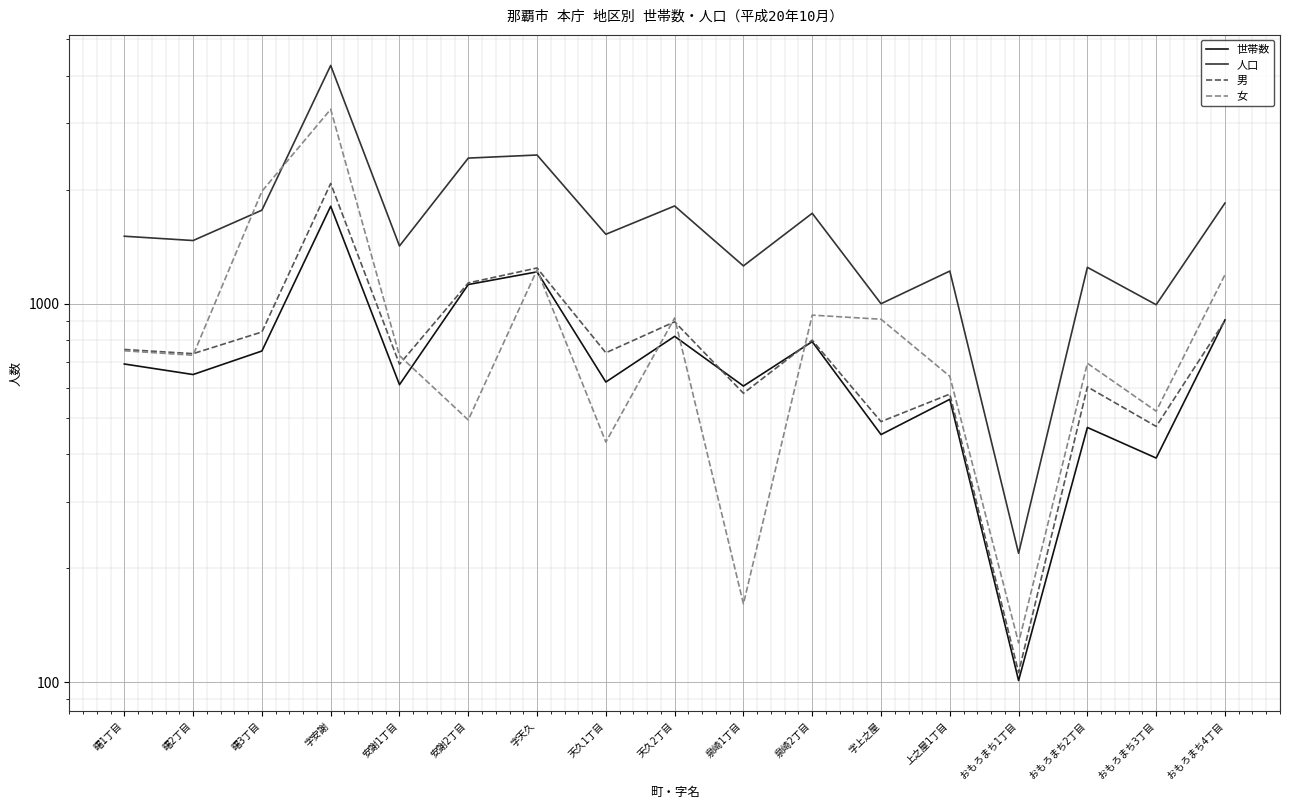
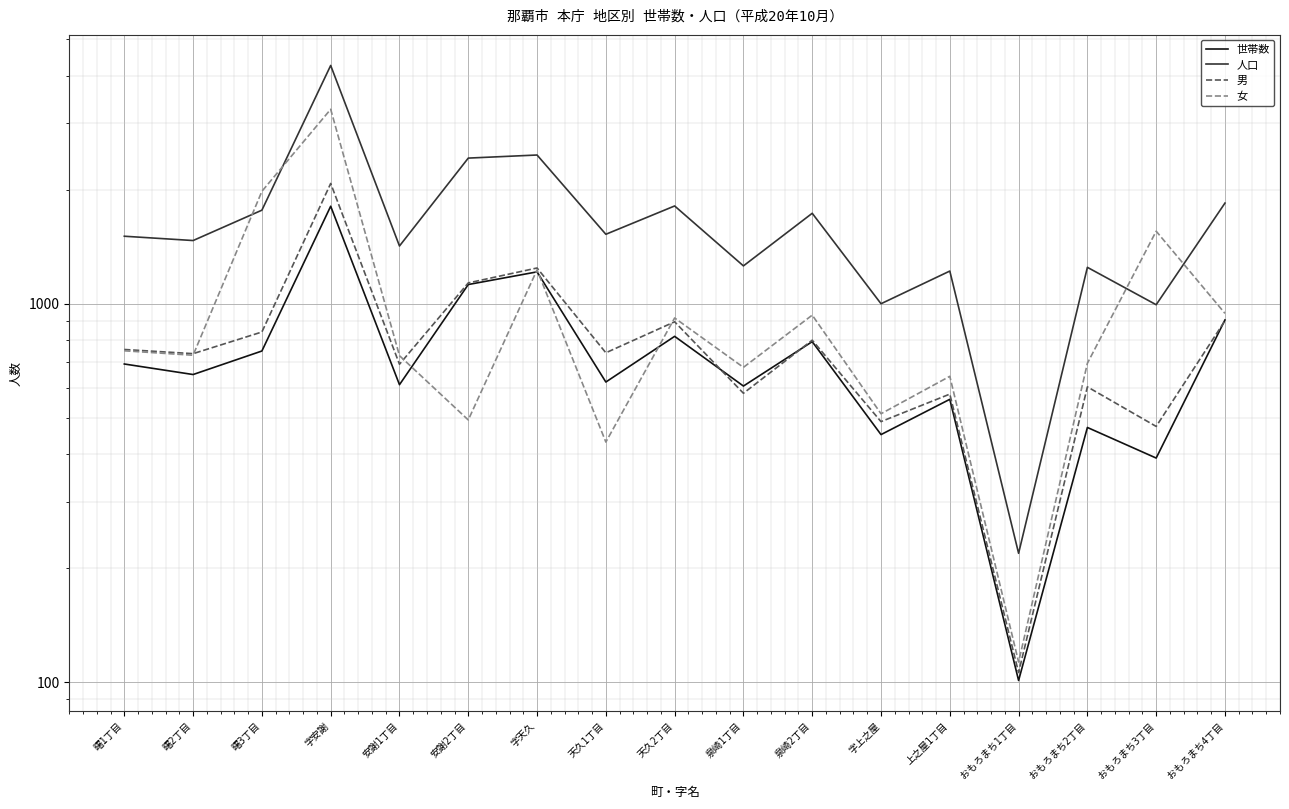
女, 泉崎1丁目: 161 -> 680
女, 字上之屋: 910 -> 510
女, おもろまち1丁目: 127 -> 113
女, おもろまち3丁目: 520 -> 1560
女, おもろまち4丁目: 1190 -> 940
